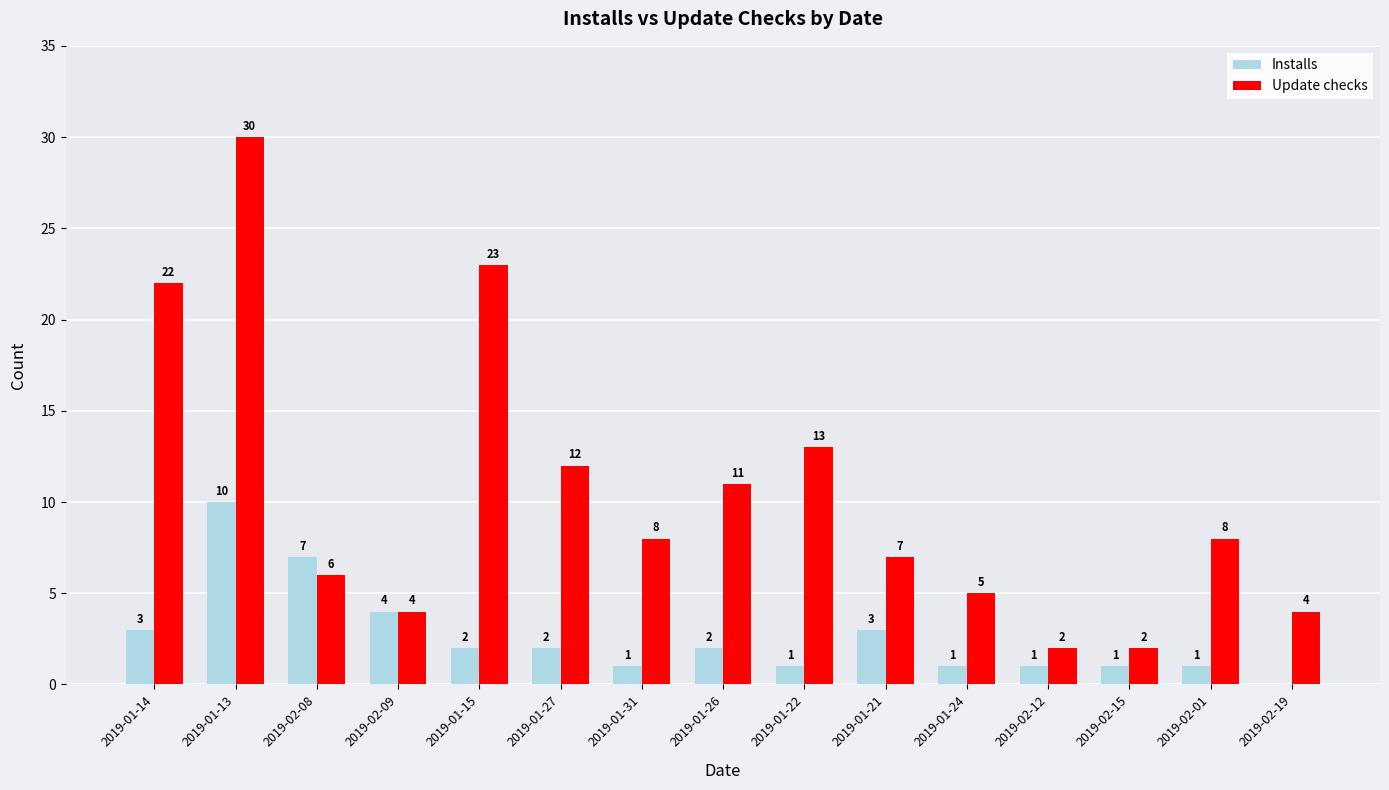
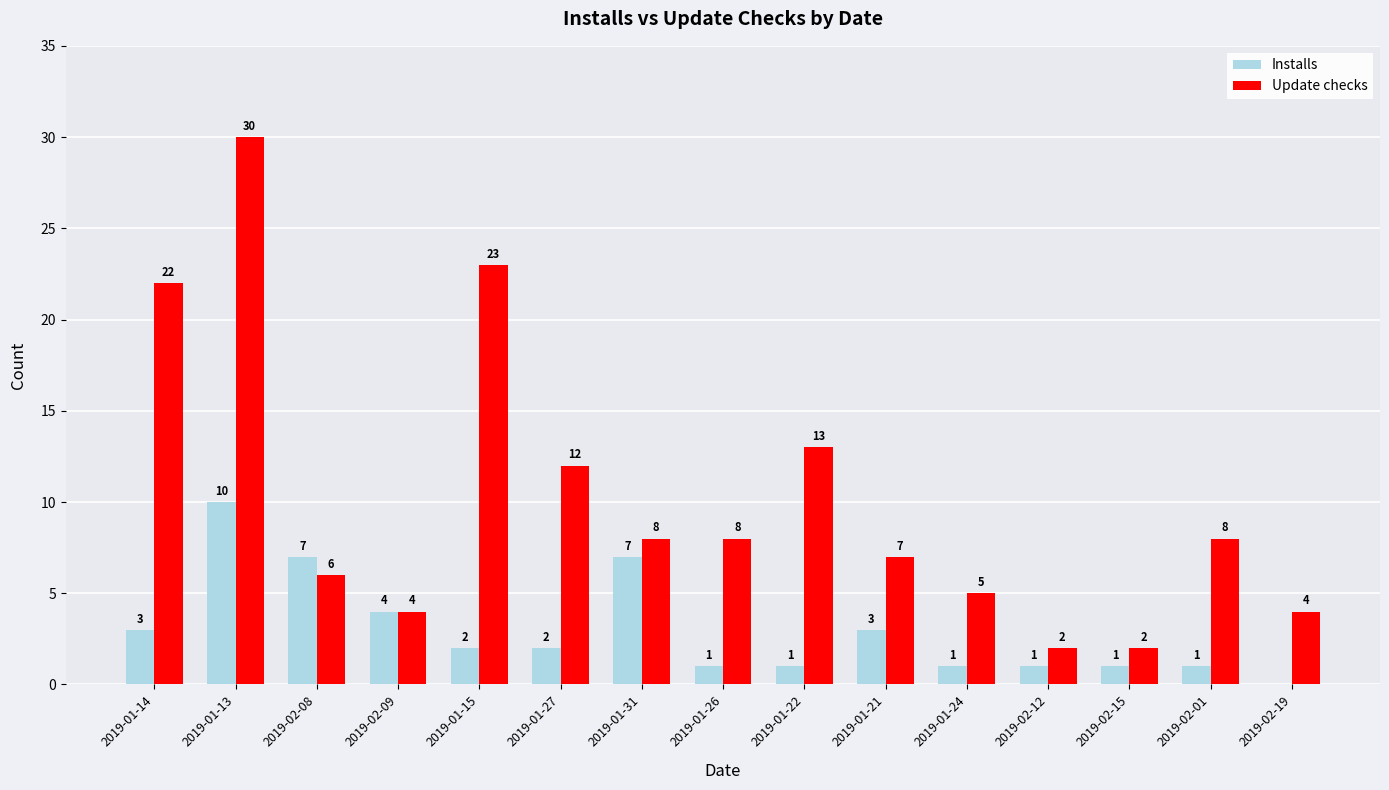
Installs, 2019-01-31: 1 -> 7
Installs, 2019-01-26: 2 -> 1
Update checks, 2019-01-26: 11 -> 8
